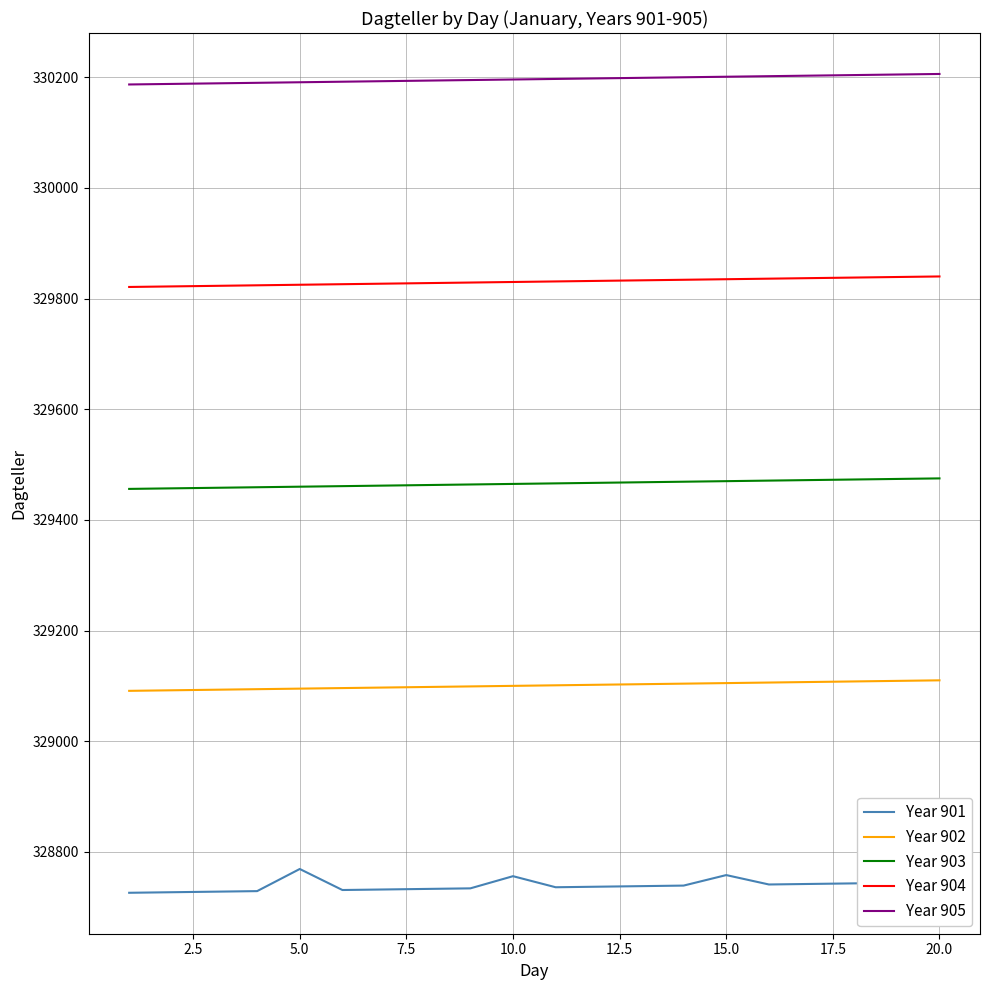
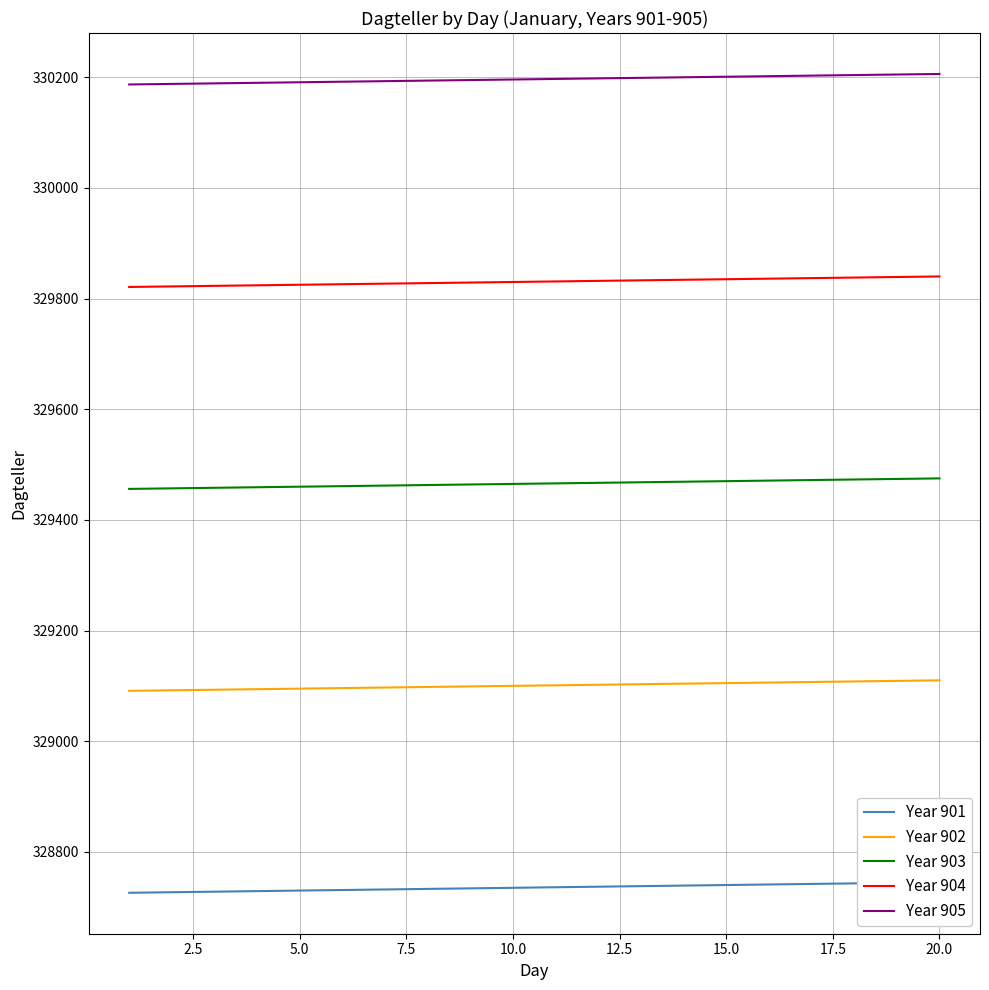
Year 901, 5.0: 328770 -> 328730
Year 901, 10.0: 328760 -> 328740
Year 901, 15.0: 328760 -> 328740
